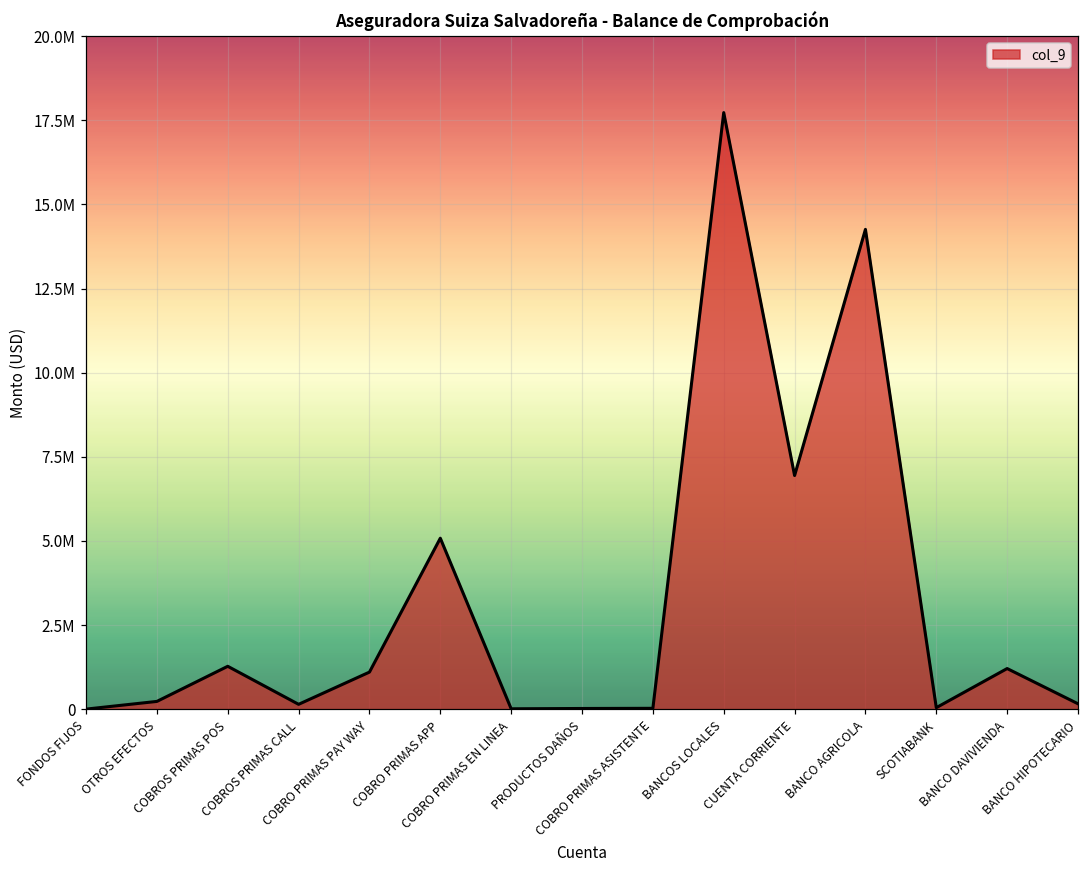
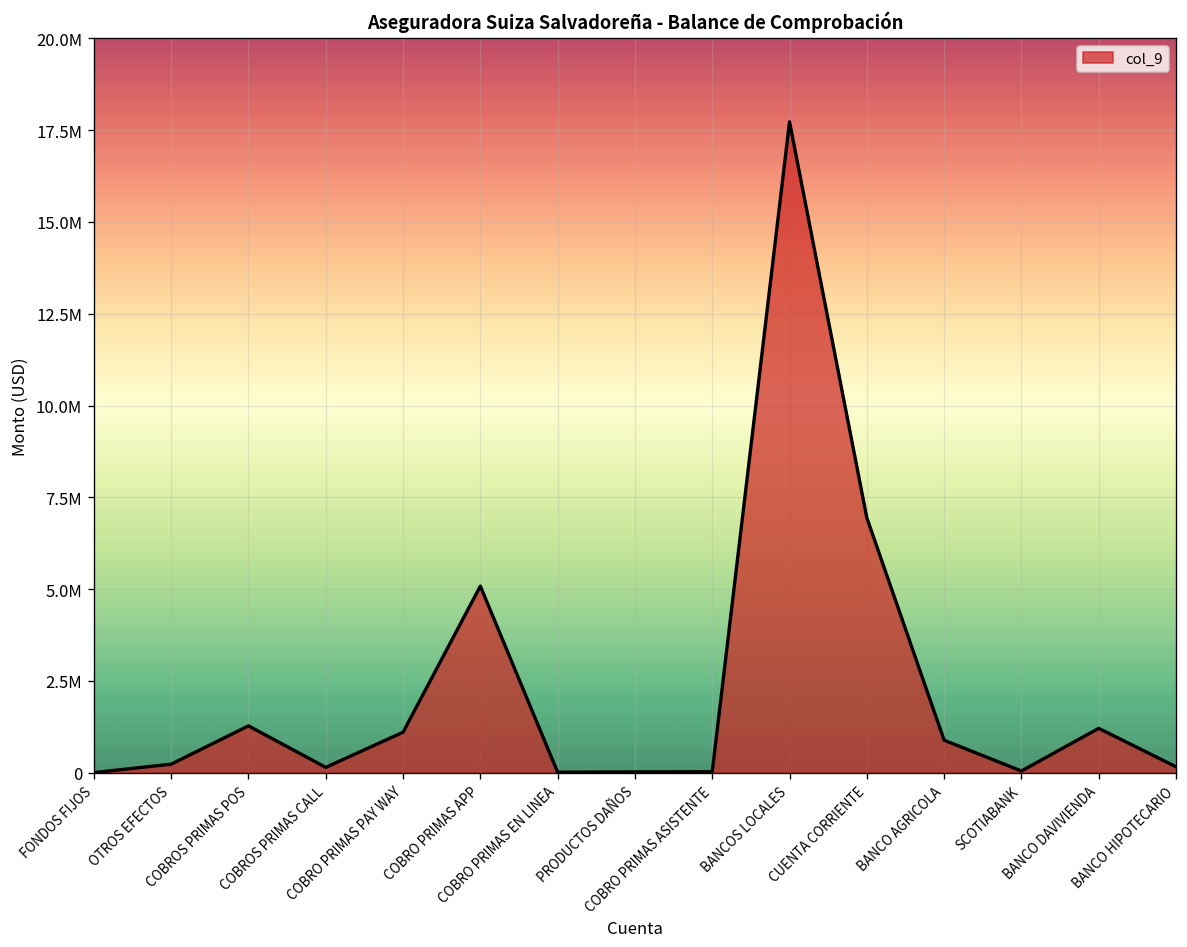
BANCO AGRICOLA: 14300000 -> 900000
